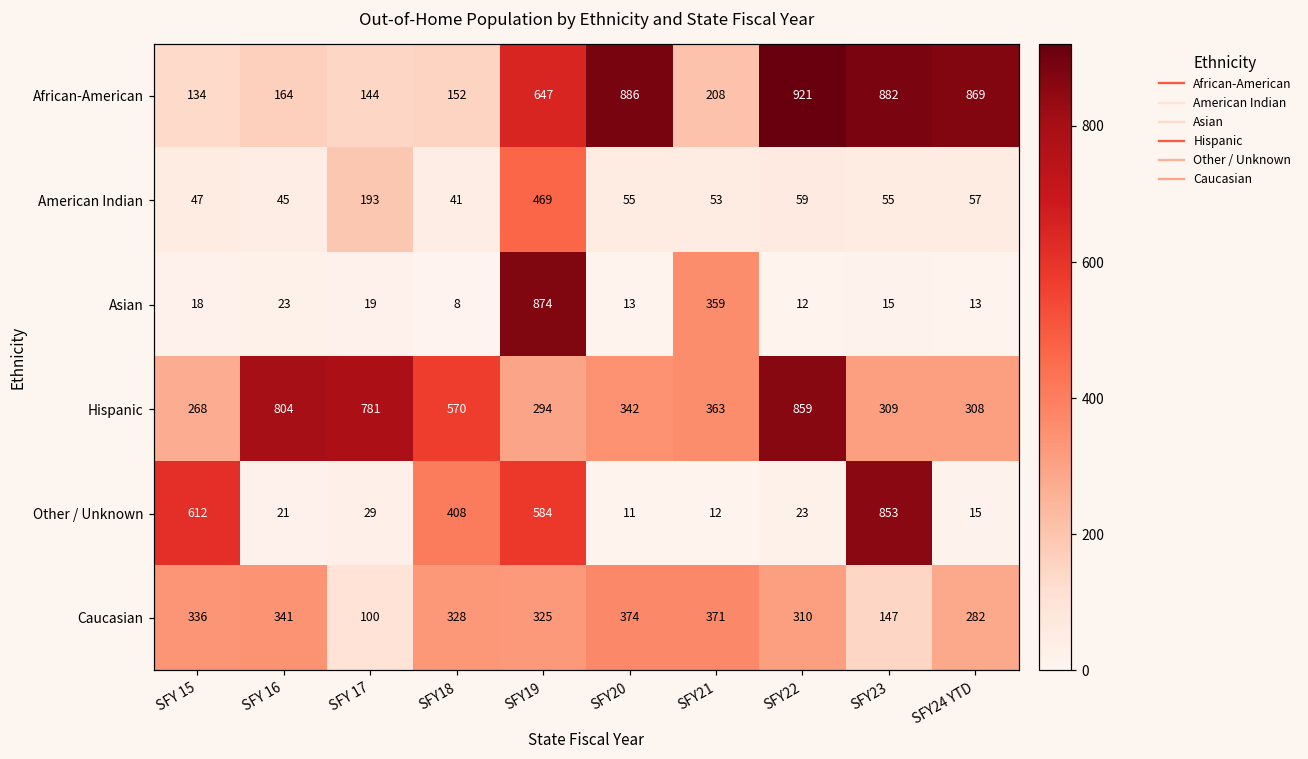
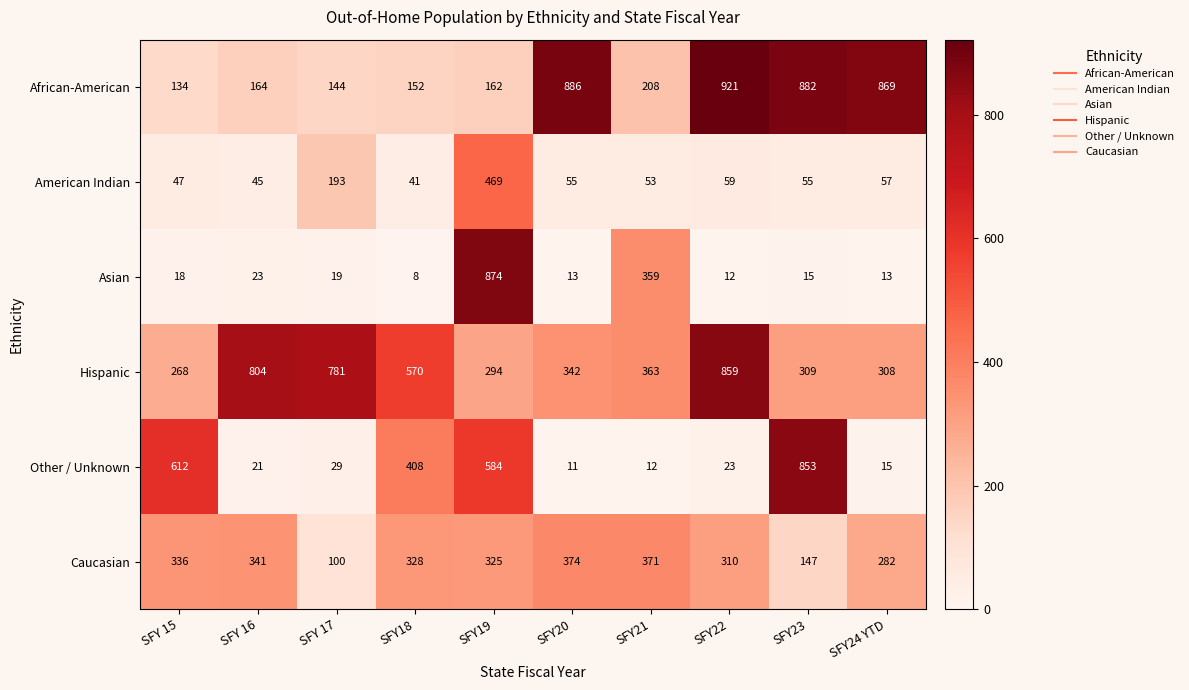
African-American, SFY19: 647 -> 162
